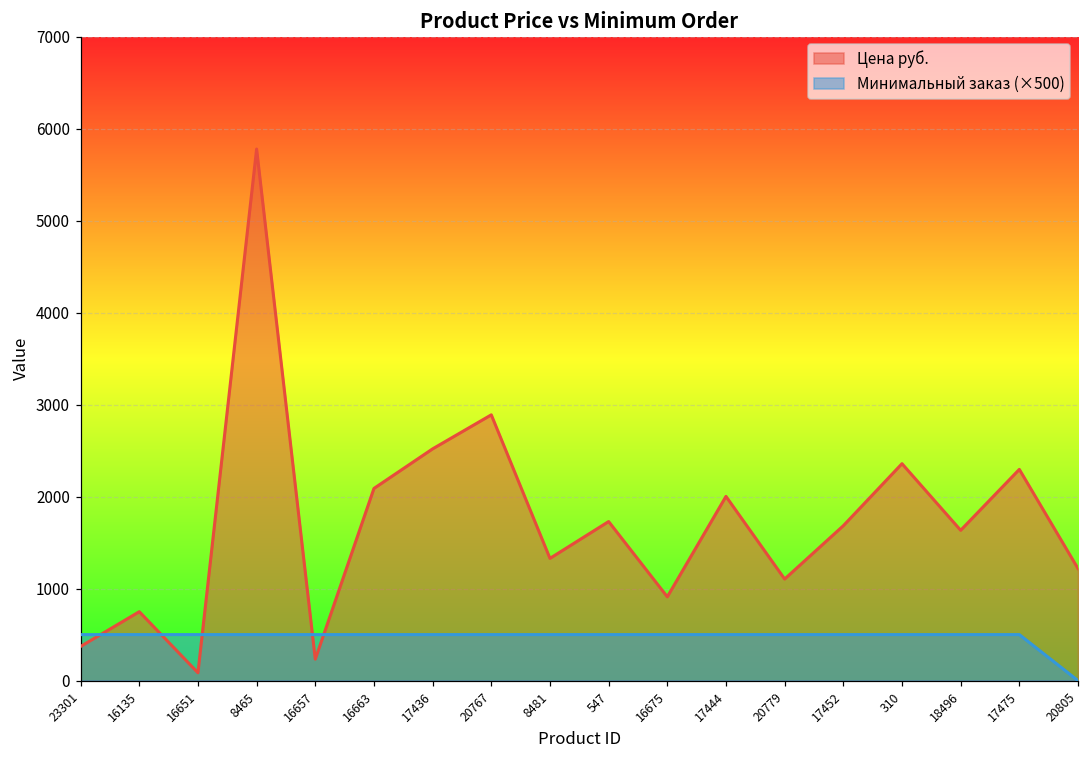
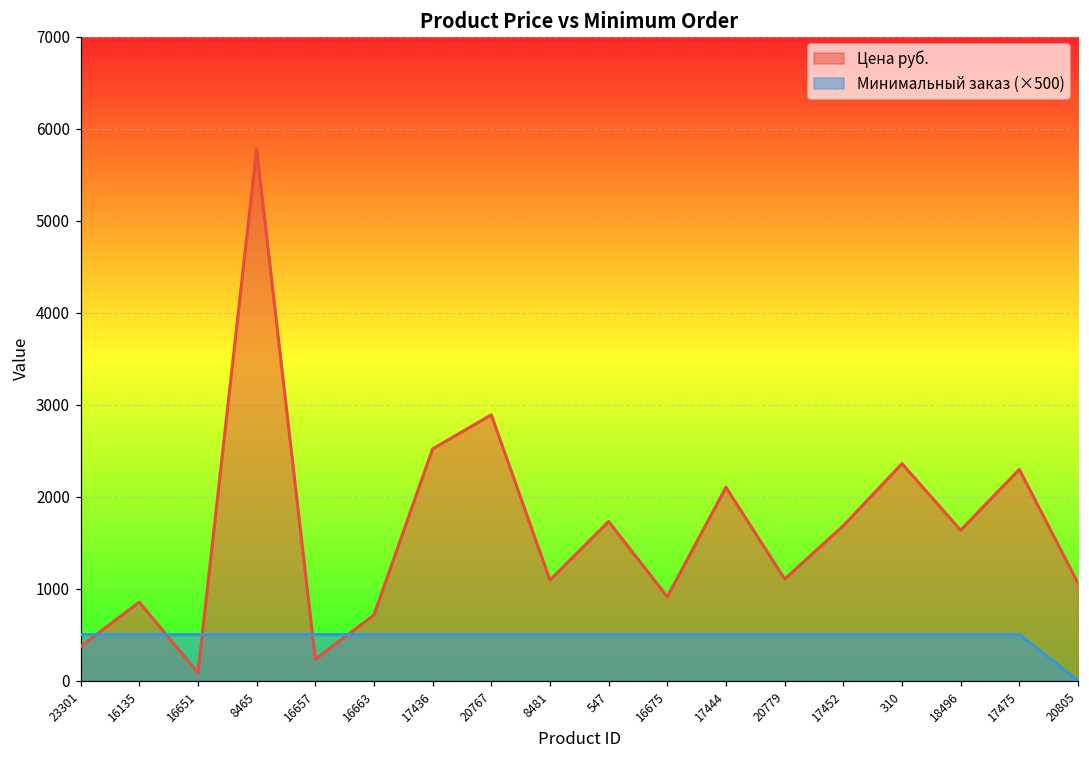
Цена руб., 16135: 700 -> 900
Цена руб., 16663: 2100 -> 700
Цена руб., 8481: 1300 -> 1100
Цена руб., 17444: 2000 -> 2100
Цена руб., 20805: 1200 -> 1100
